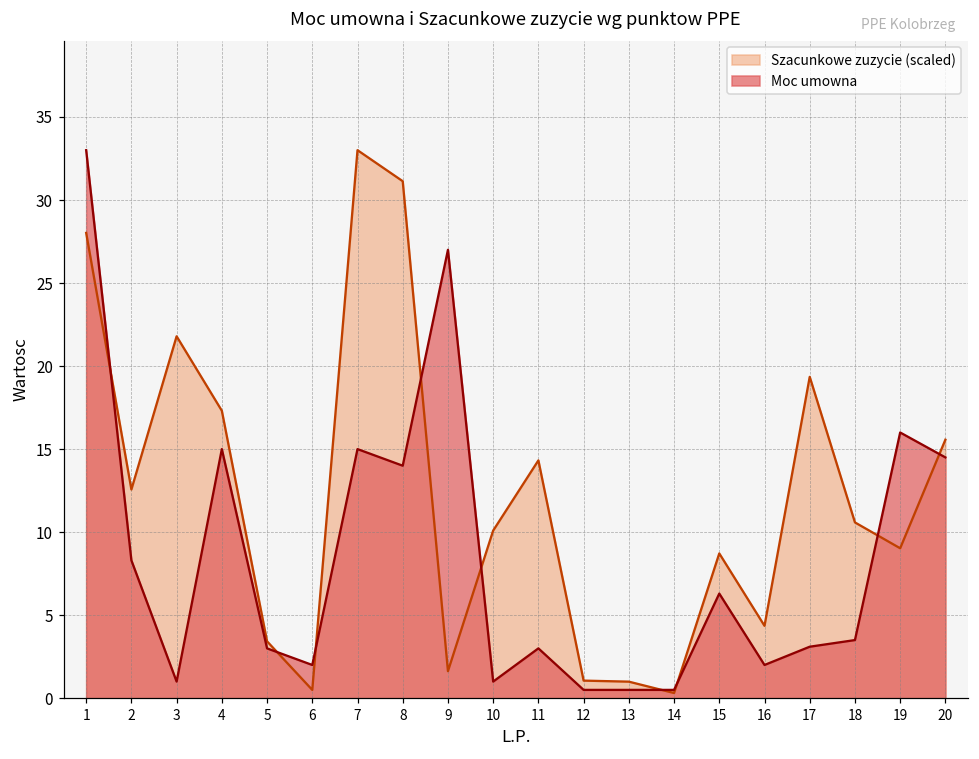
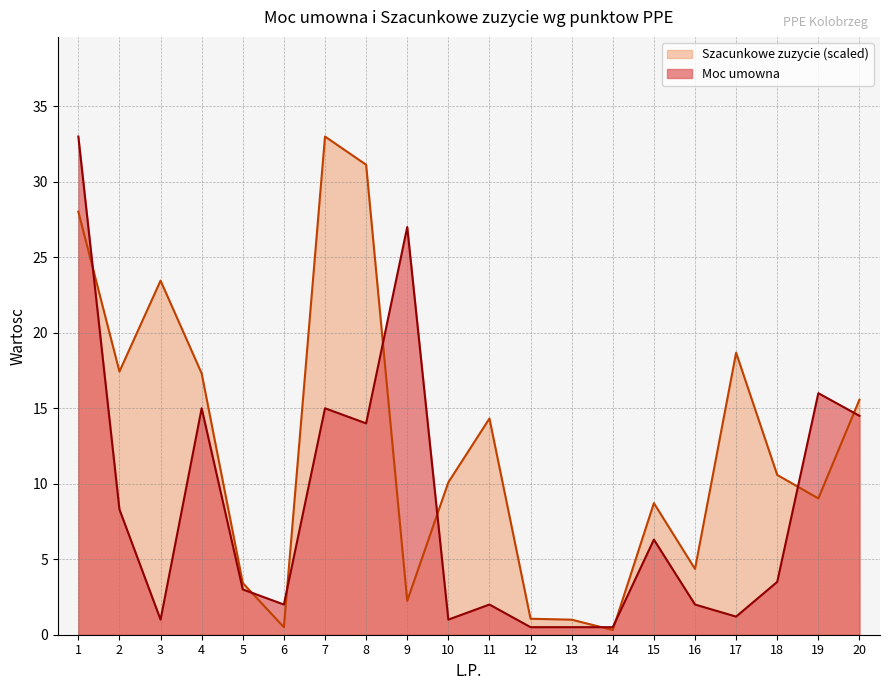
Szacunkowe zuzycie (scaled), 2: 12.6 -> 17.4
Szacunkowe zuzycie (scaled), 3: 21.8 -> 23.5
Szacunkowe zuzycie (scaled), 9: 1.6 -> 2.2
Moc umowna, 11: 3 -> 2
Szacunkowe zuzycie (scaled), 17: 19.4 -> 18.7
Moc umowna, 17: 3.1 -> 1.2
